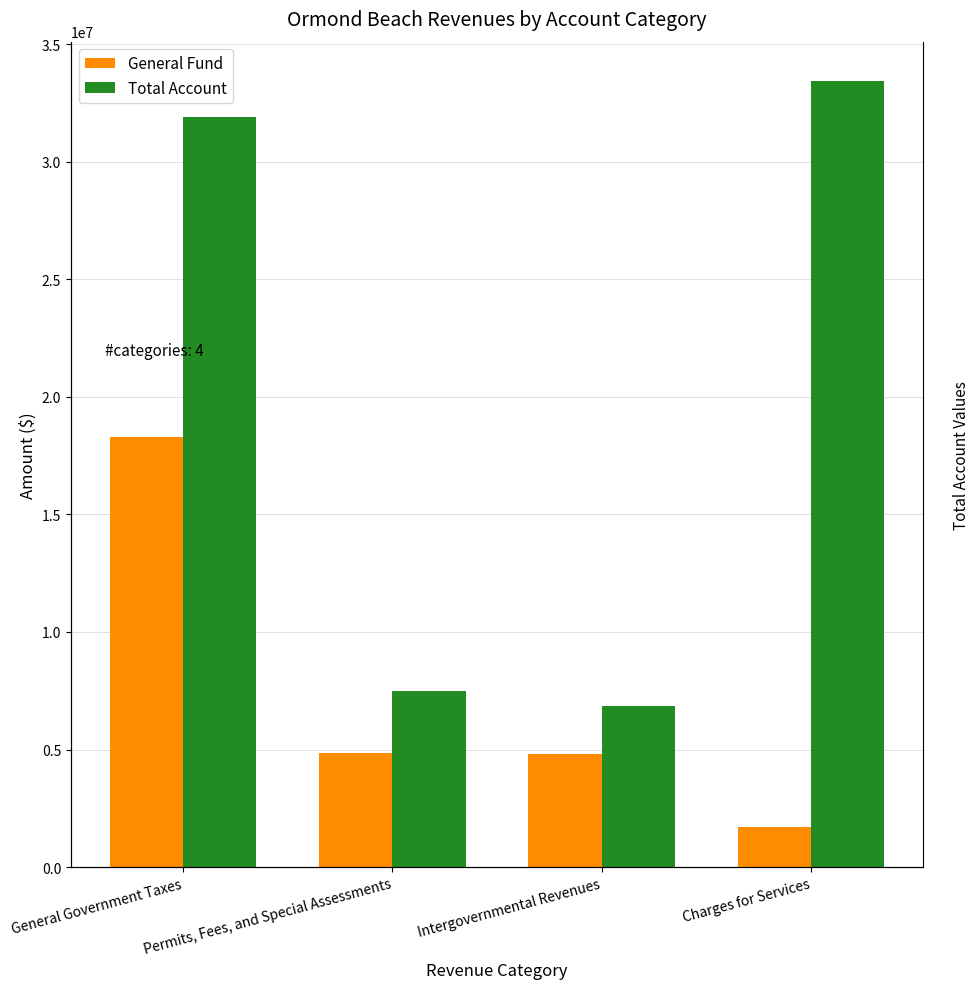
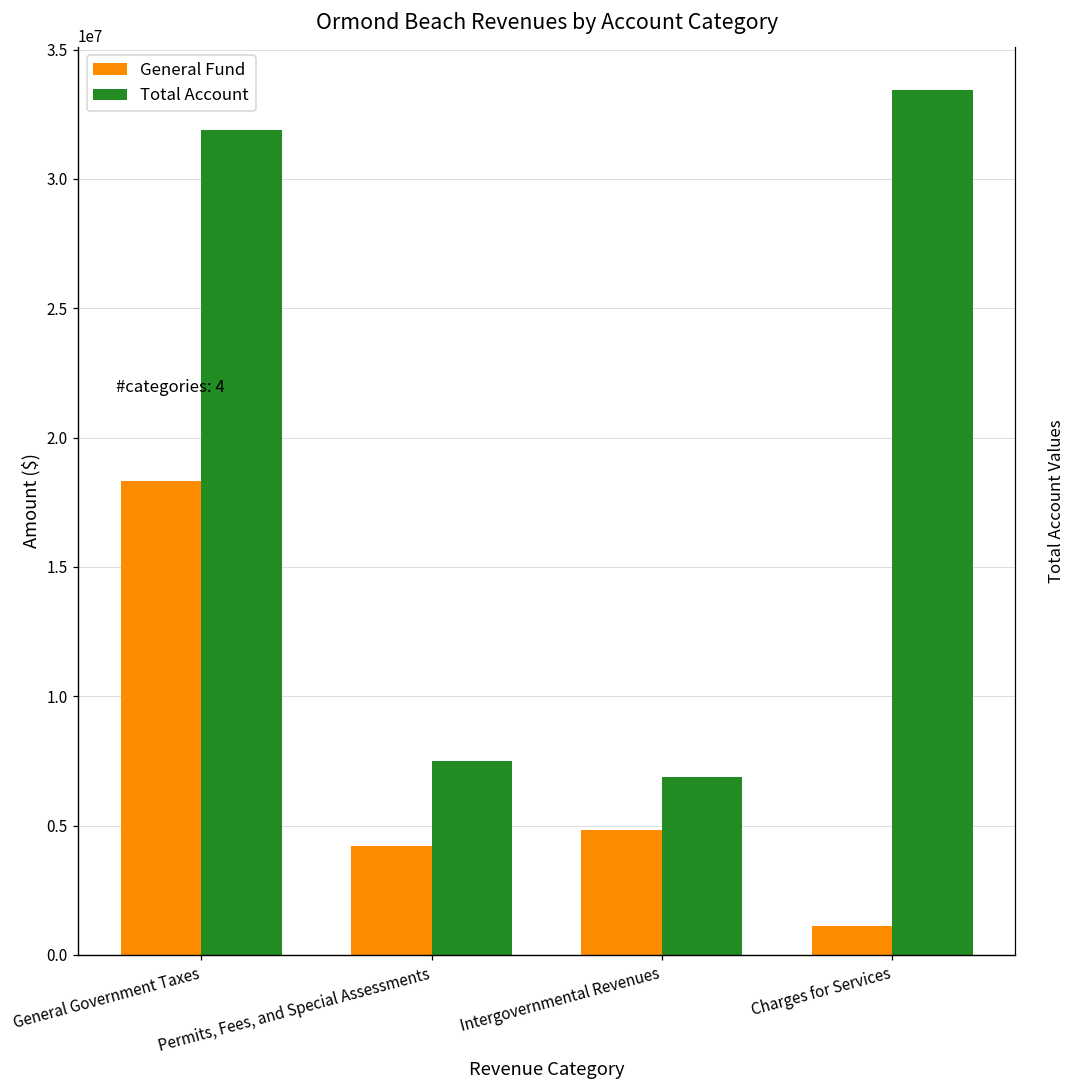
General Fund, Permits, Fees, and Special Assessments: 4900000 -> 4200000
General Fund, Charges for Services: 1700000 -> 1100000
